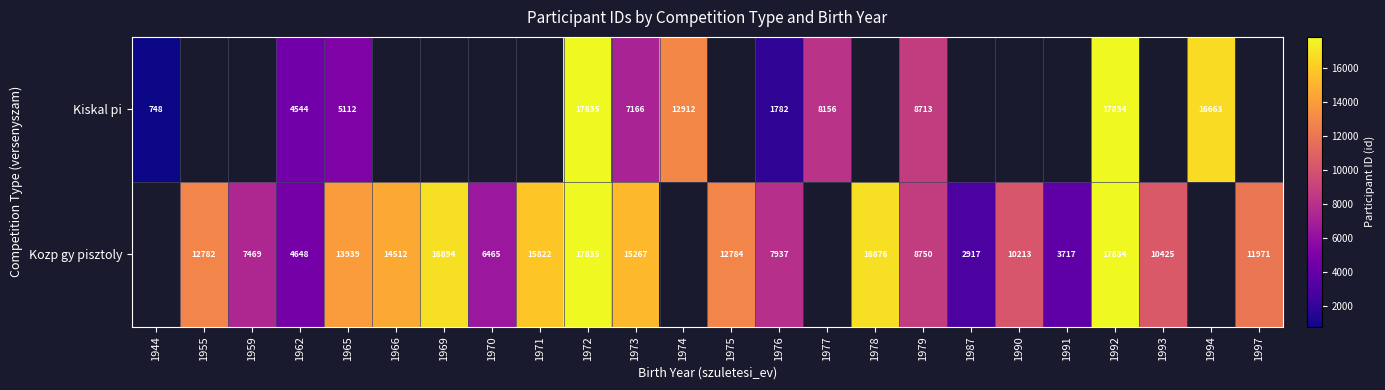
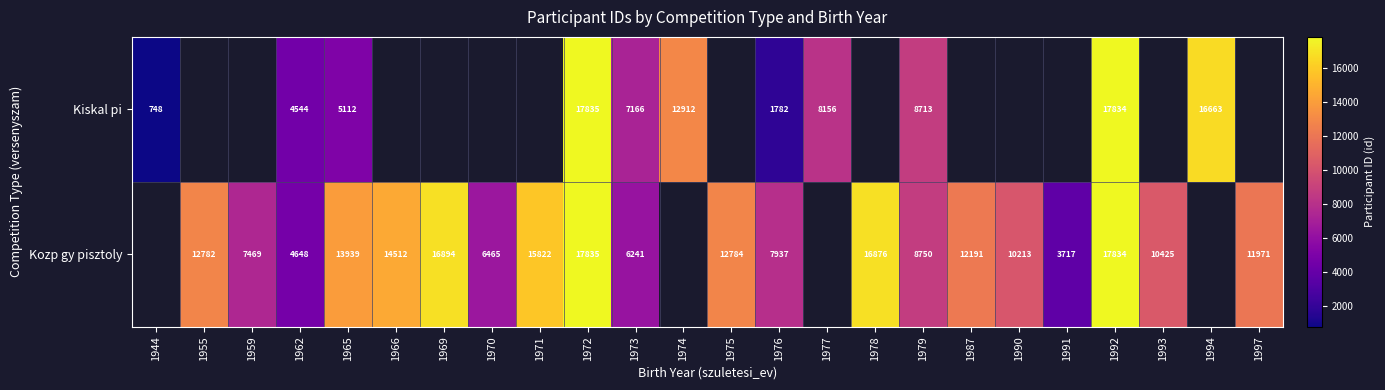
Kozp gy pisztoly, 1973: 15267 -> 6241
Kozp gy pisztoly, 1987: 2917 -> 12191
